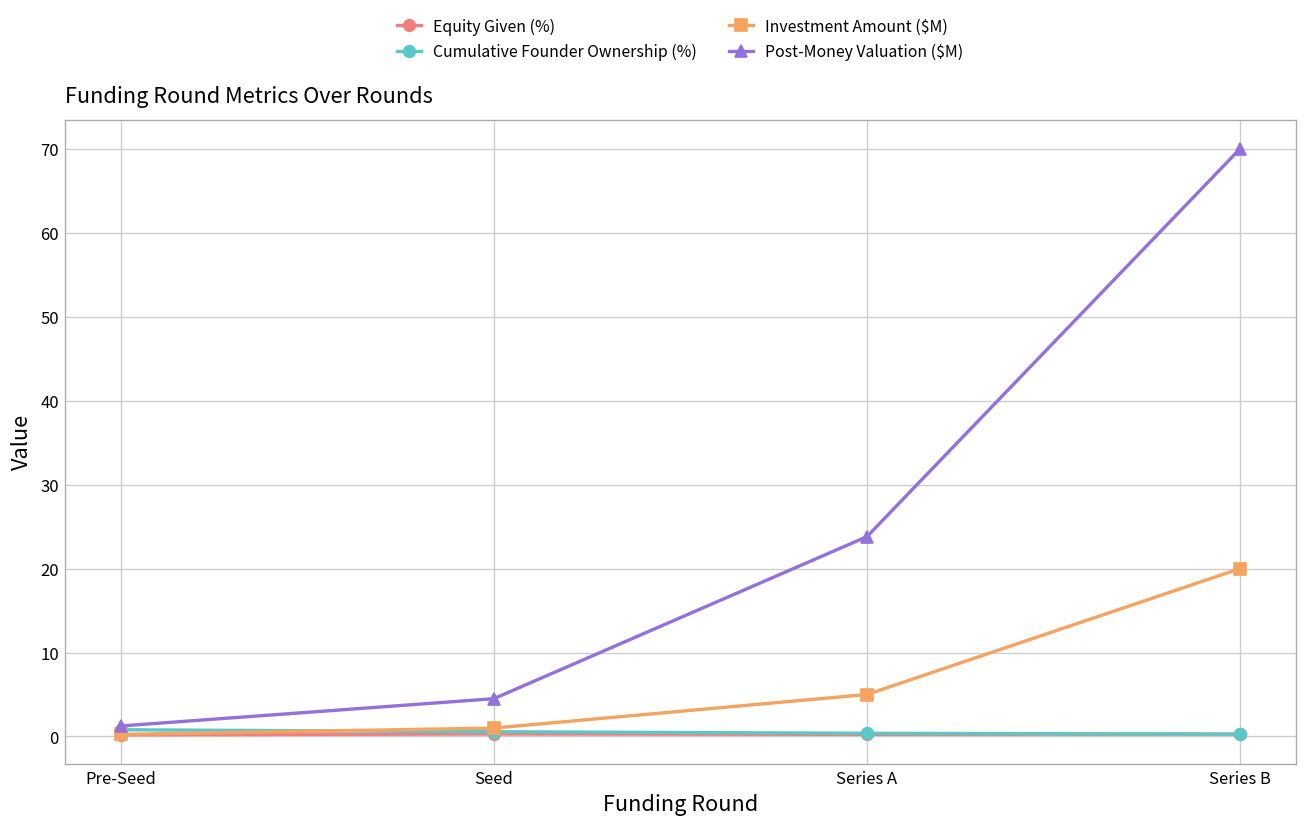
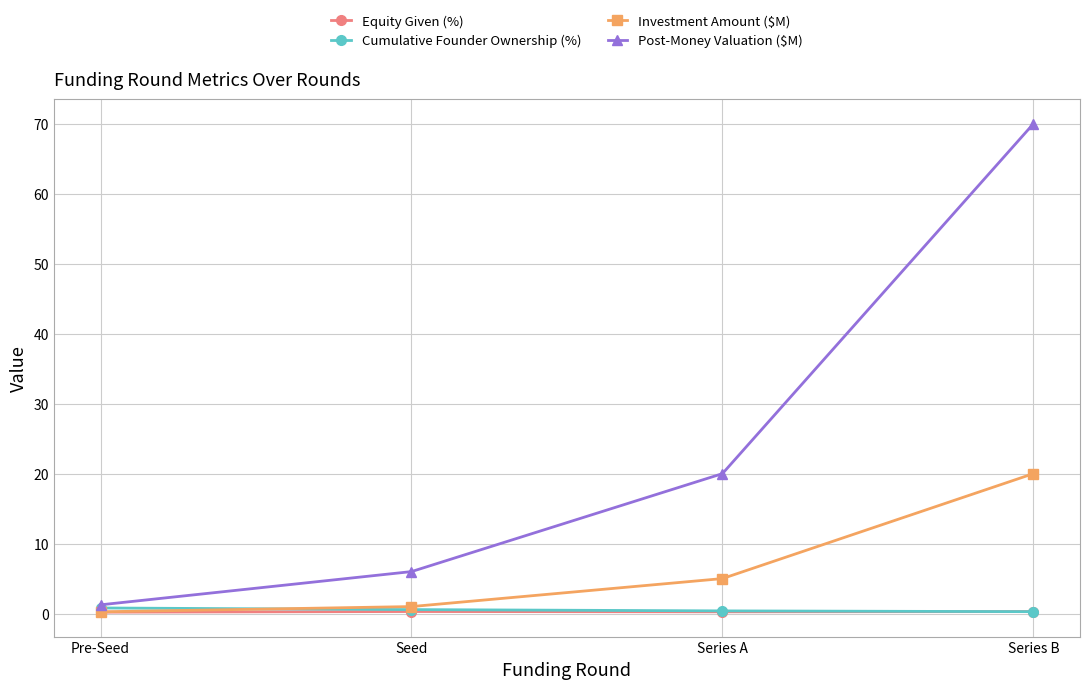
Post-Money Valuation ($M), Seed: 5 -> 6
Post-Money Valuation ($M), Series A: 24 -> 20
